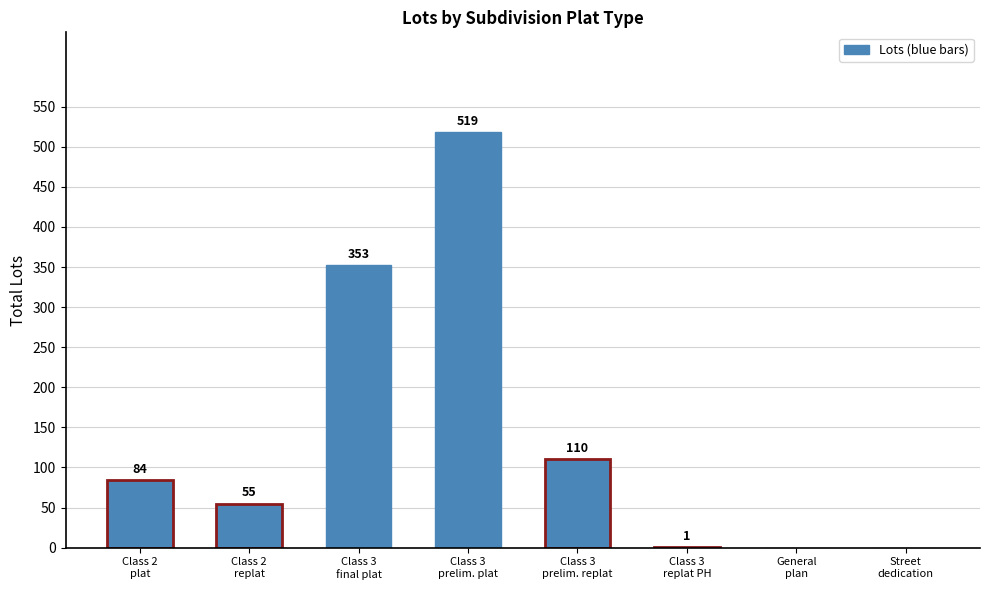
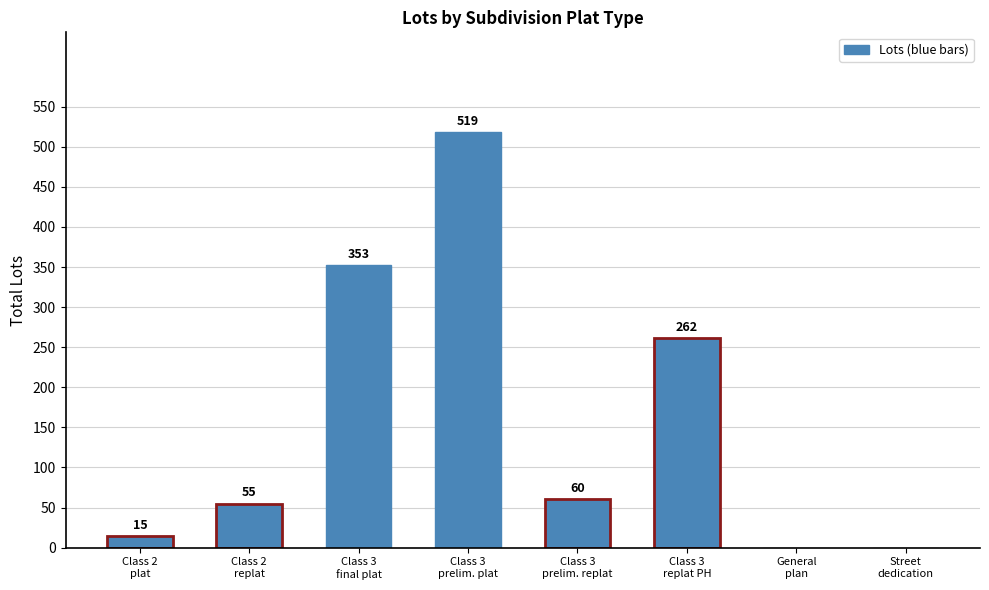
Class 2 plat: 84 -> 15
Class 3 prelim. replat: 110 -> 60
Class 3 replat PH: 1 -> 262
